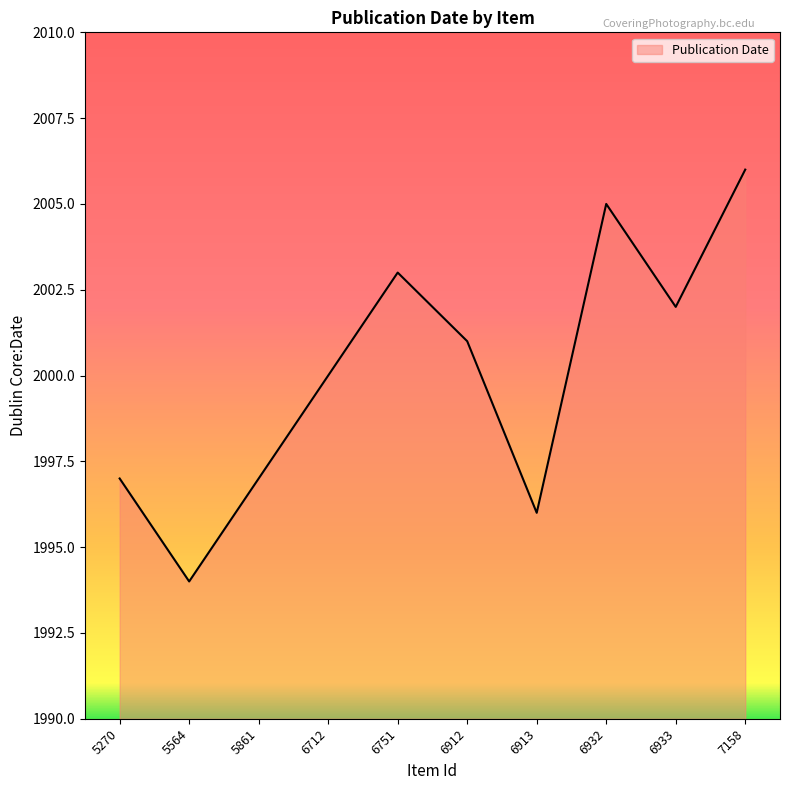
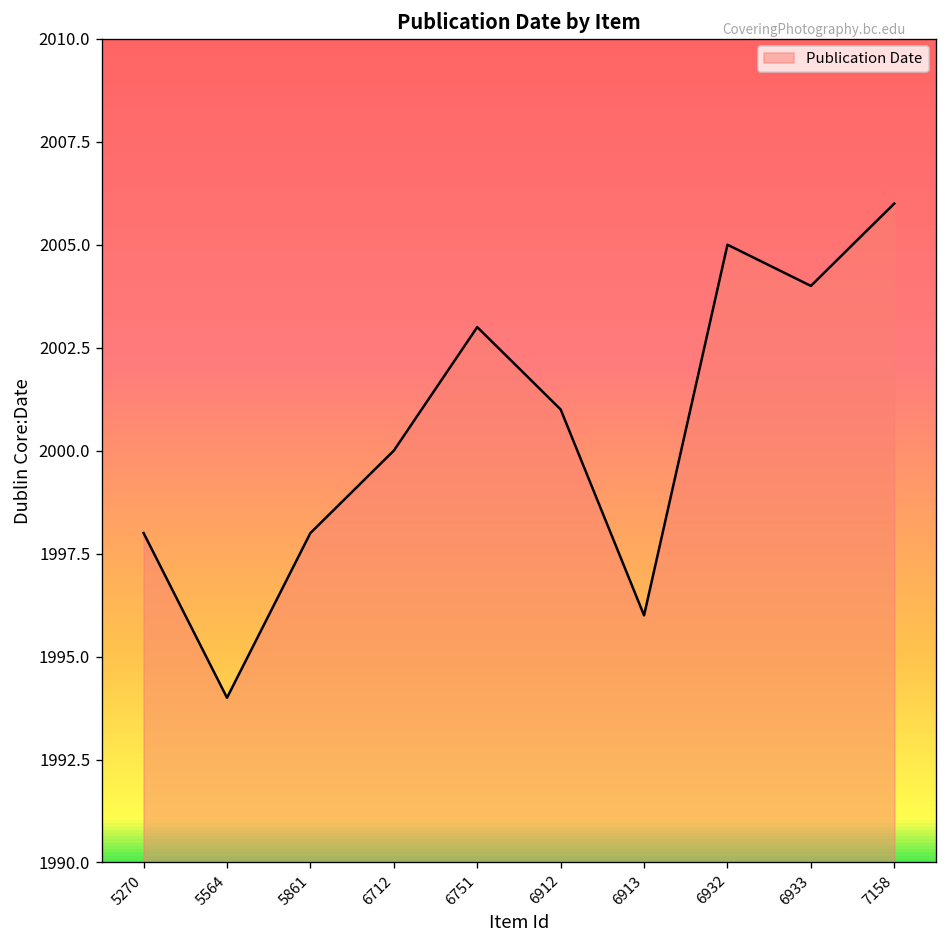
5270: 1997 -> 1998
5861: 1997 -> 1998
6933: 2002 -> 2004
